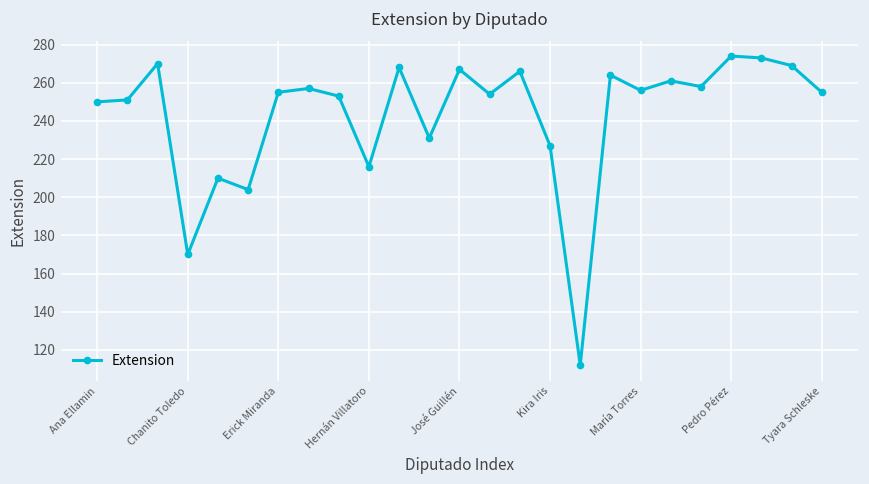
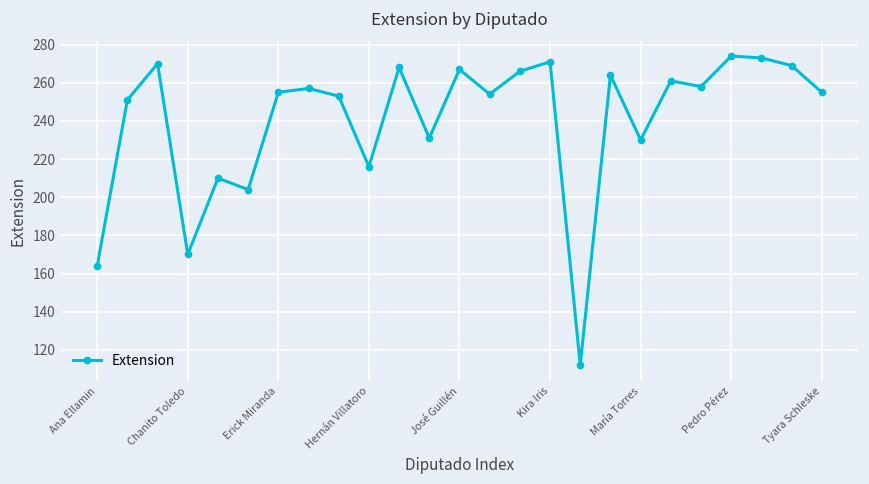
Ana Ellamin: 250 -> 164
Kira Iris: 227 -> 271
María Torres: 256 -> 230
